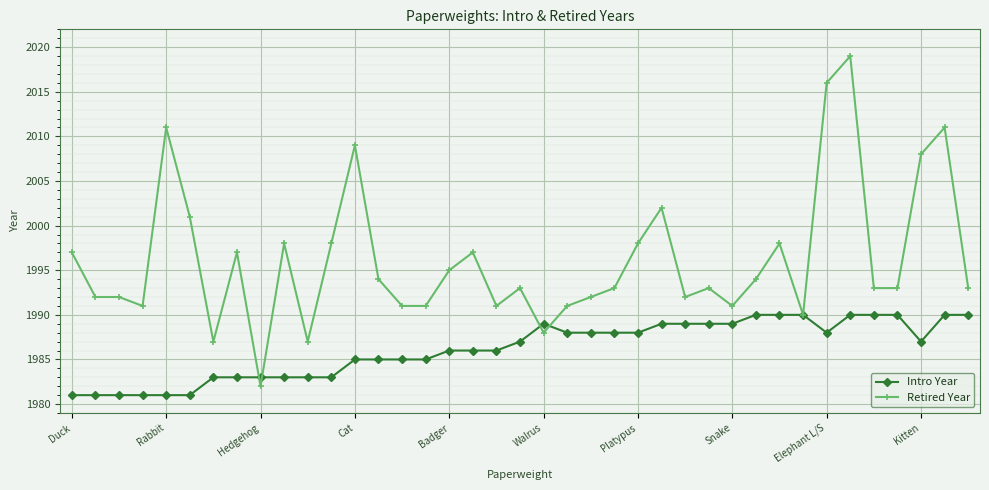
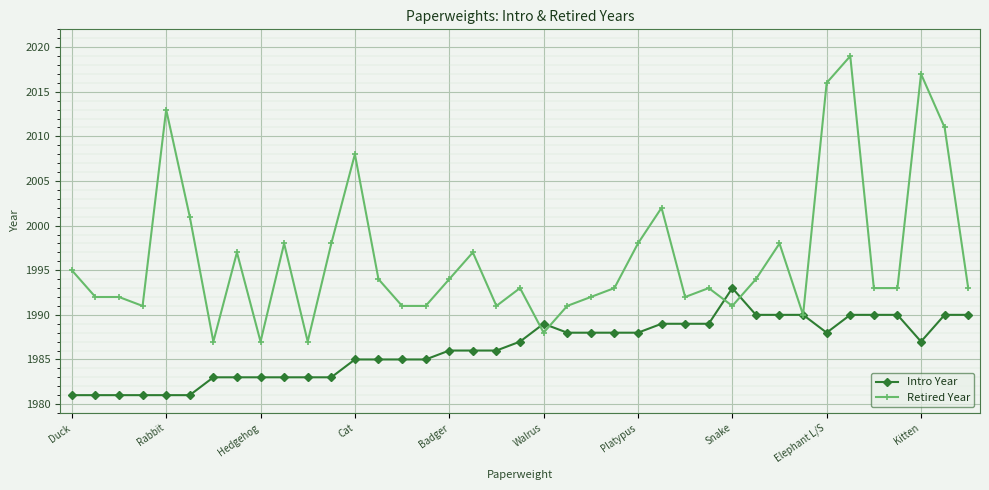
Retired Year, Duck: 1997 -> 1995
Retired Year, Rabbit: 2011 -> 2013
Retired Year, Hedgehog: 1982 -> 1987
Retired Year, Cat: 2009 -> 2008
Retired Year, Badger: 1995 -> 1994
Intro Year, Snake: 1989 -> 1993
Retired Year, Kitten: 2008 -> 2017
